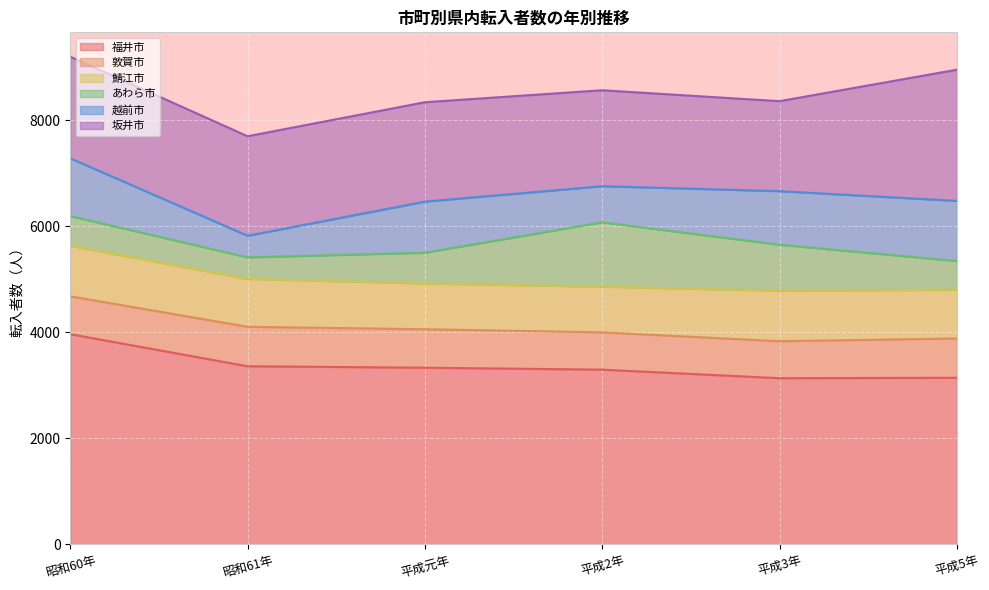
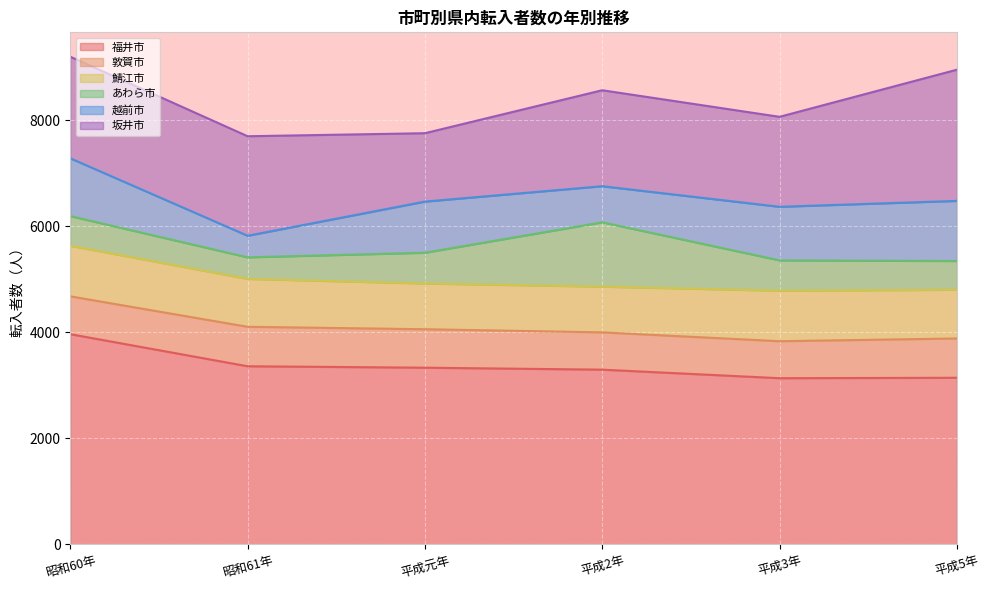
坂井市, 平成元年: 1900 -> 1300
あわら市, 平成3年: 900 -> 600
